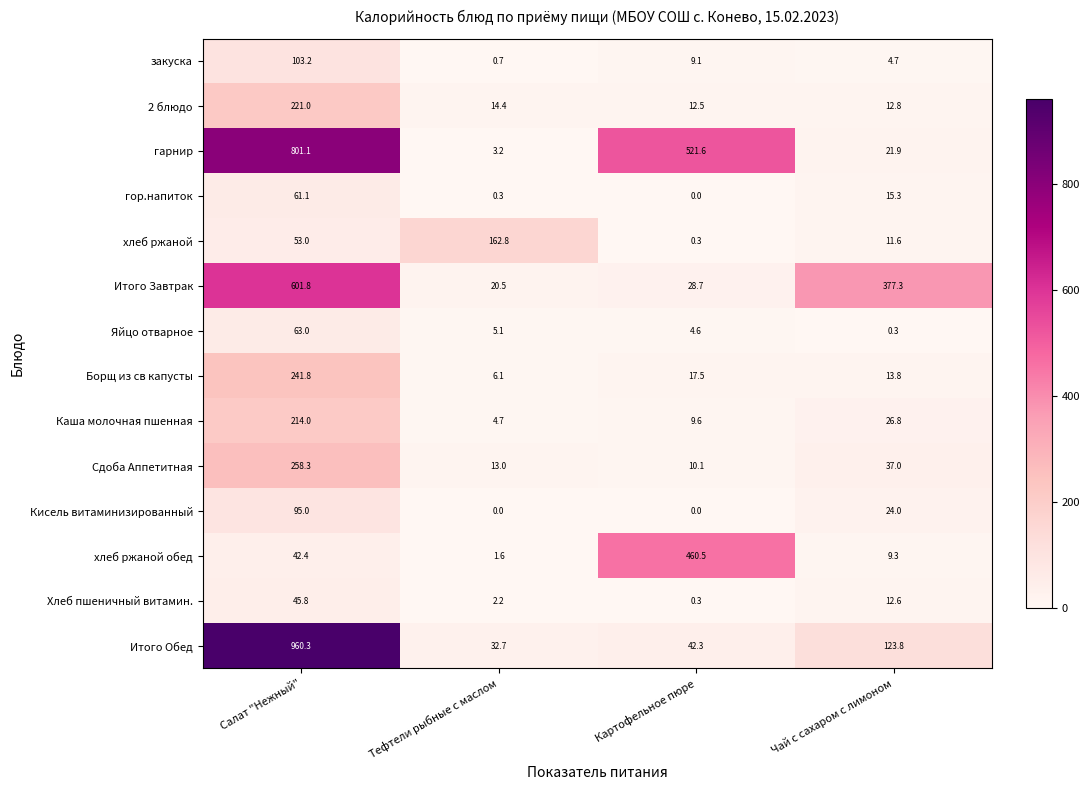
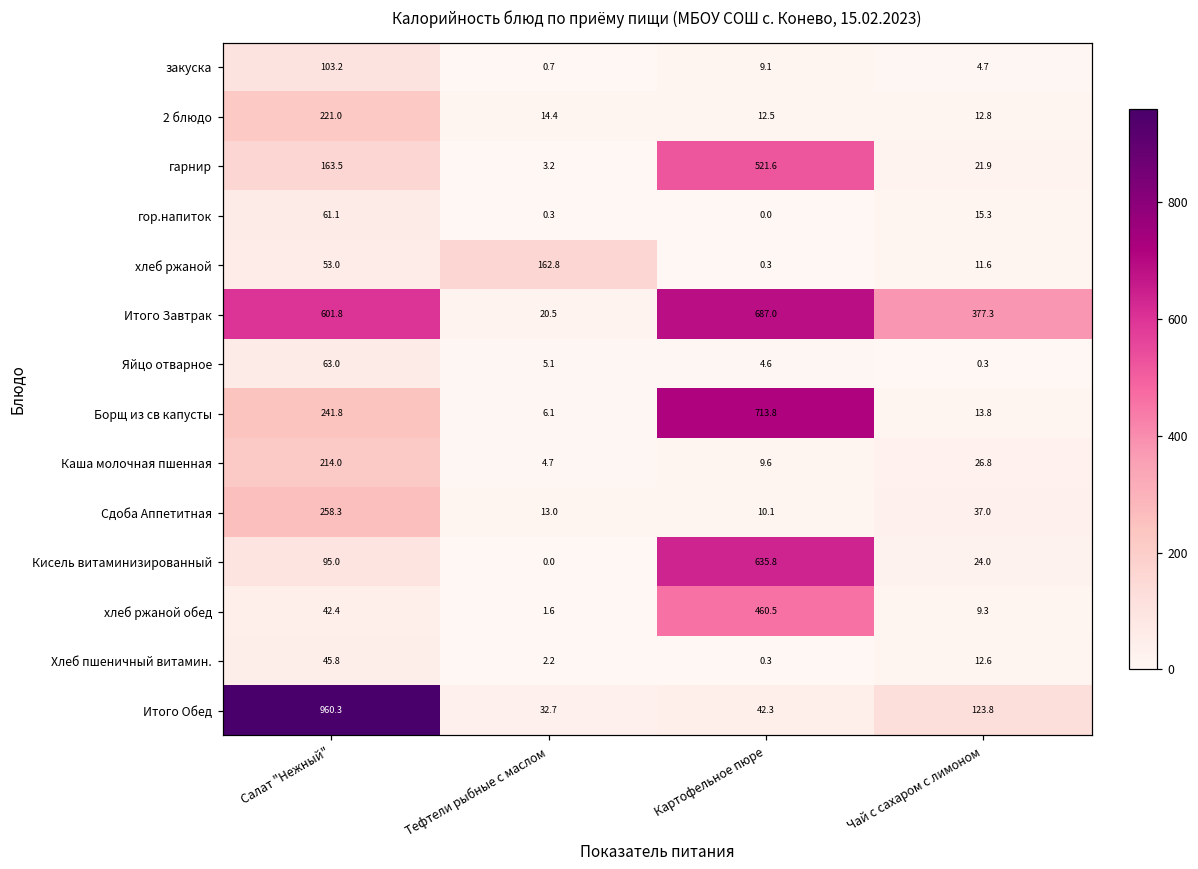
гарнир, Салат "Нежный": 801.1 -> 163.5
Итого Завтрак, Картофельное пюре: 28.7 -> 687.0
Борщ из св капусты, Картофельное пюре: 17.5 -> 713.8
Кисель витаминизированный, Картофельное пюре: 0.0 -> 635.8
